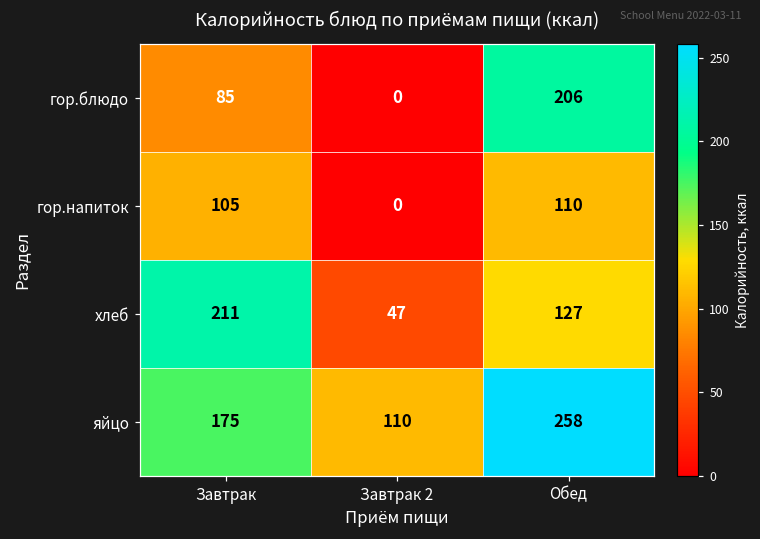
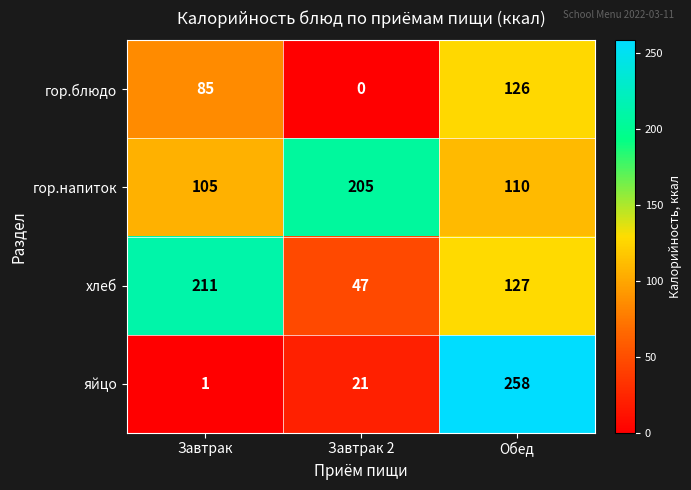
гор.блюдо, Обед: 206 -> 126
гор.напиток, Завтрак 2: 0 -> 205
яйцо, Завтрак: 175 -> 1
яйцо, Завтрак 2: 110 -> 21
